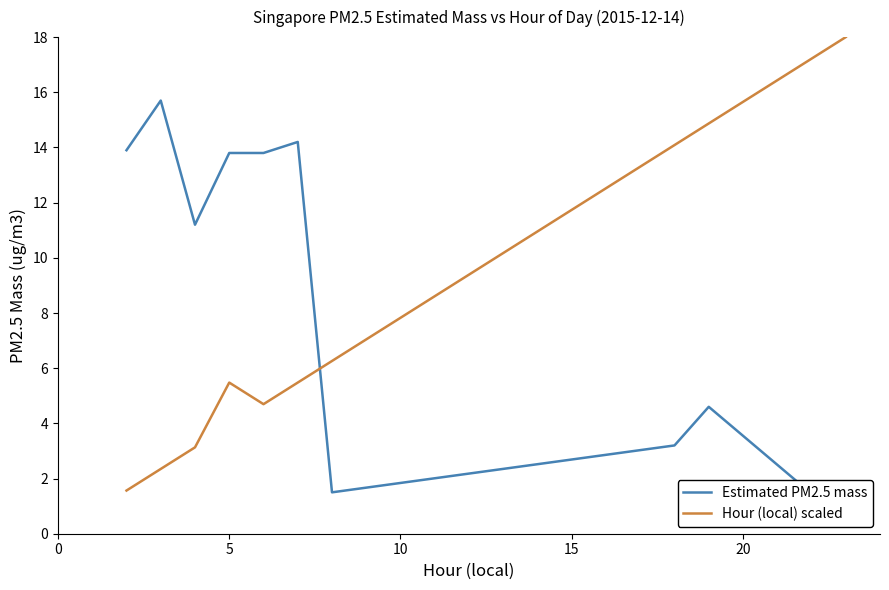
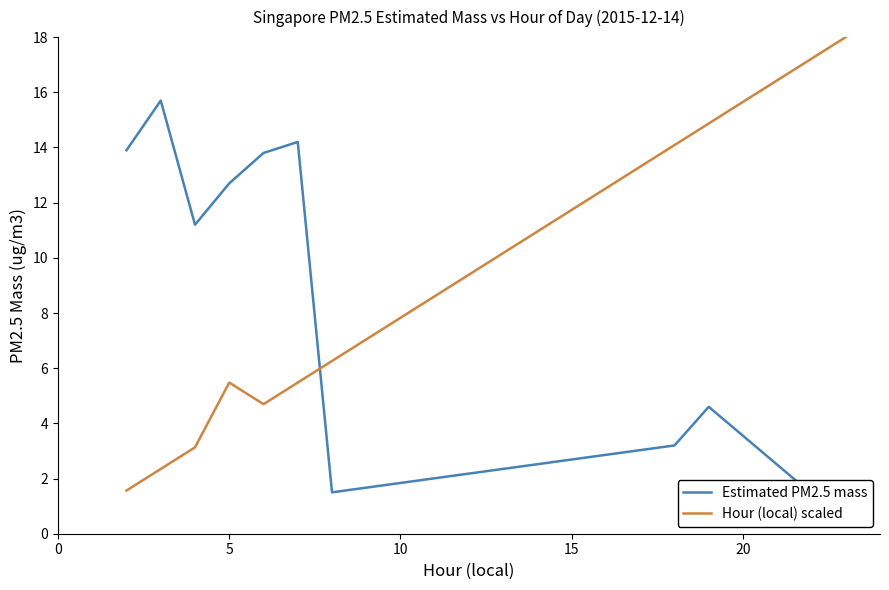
Estimated PM2.5 mass, 5: 13.8 -> 12.7
